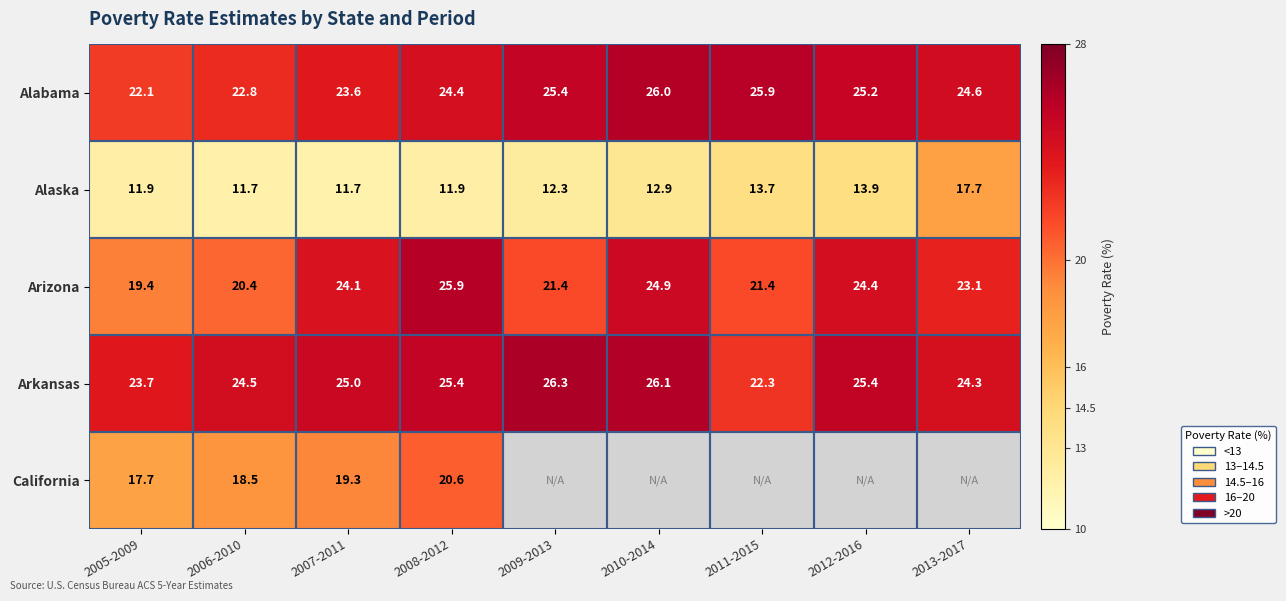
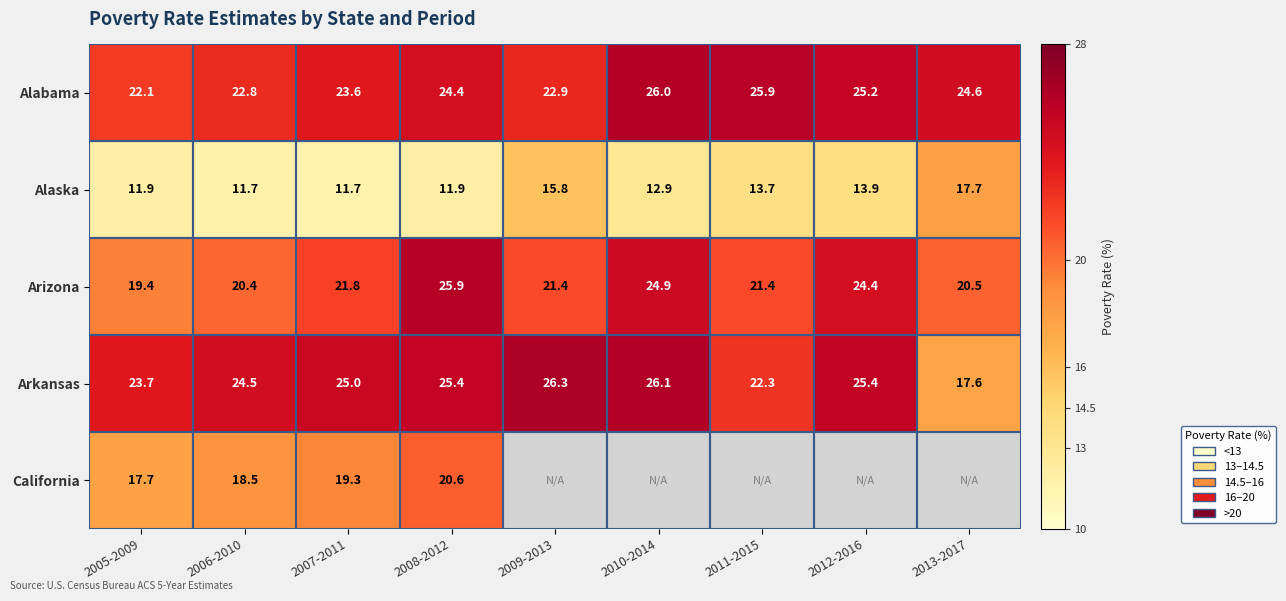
Alabama, 2009-2013: 25.4 -> 22.9
Alaska, 2009-2013: 12.3 -> 15.8
Arizona, 2007-2011: 24.1 -> 21.8
Arizona, 2013-2017: 23.1 -> 20.5
Arkansas, 2013-2017: 24.3 -> 17.6
